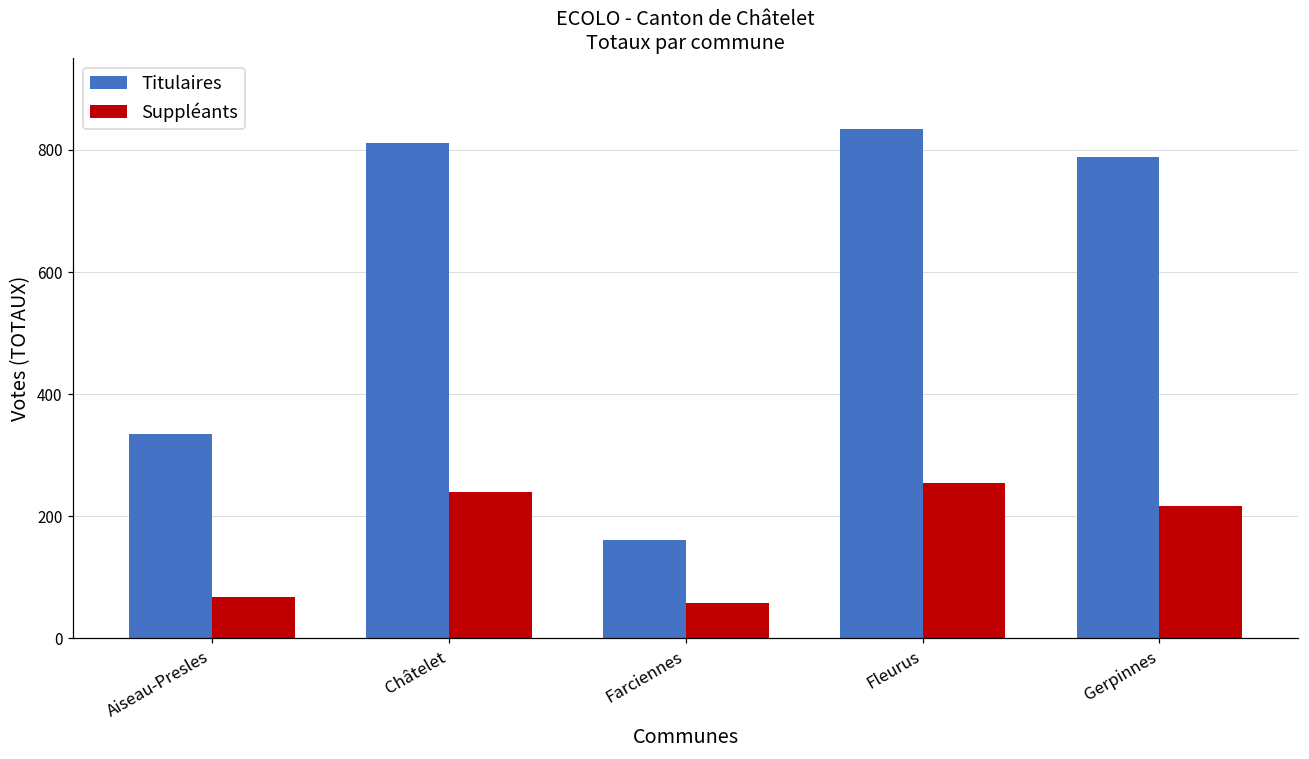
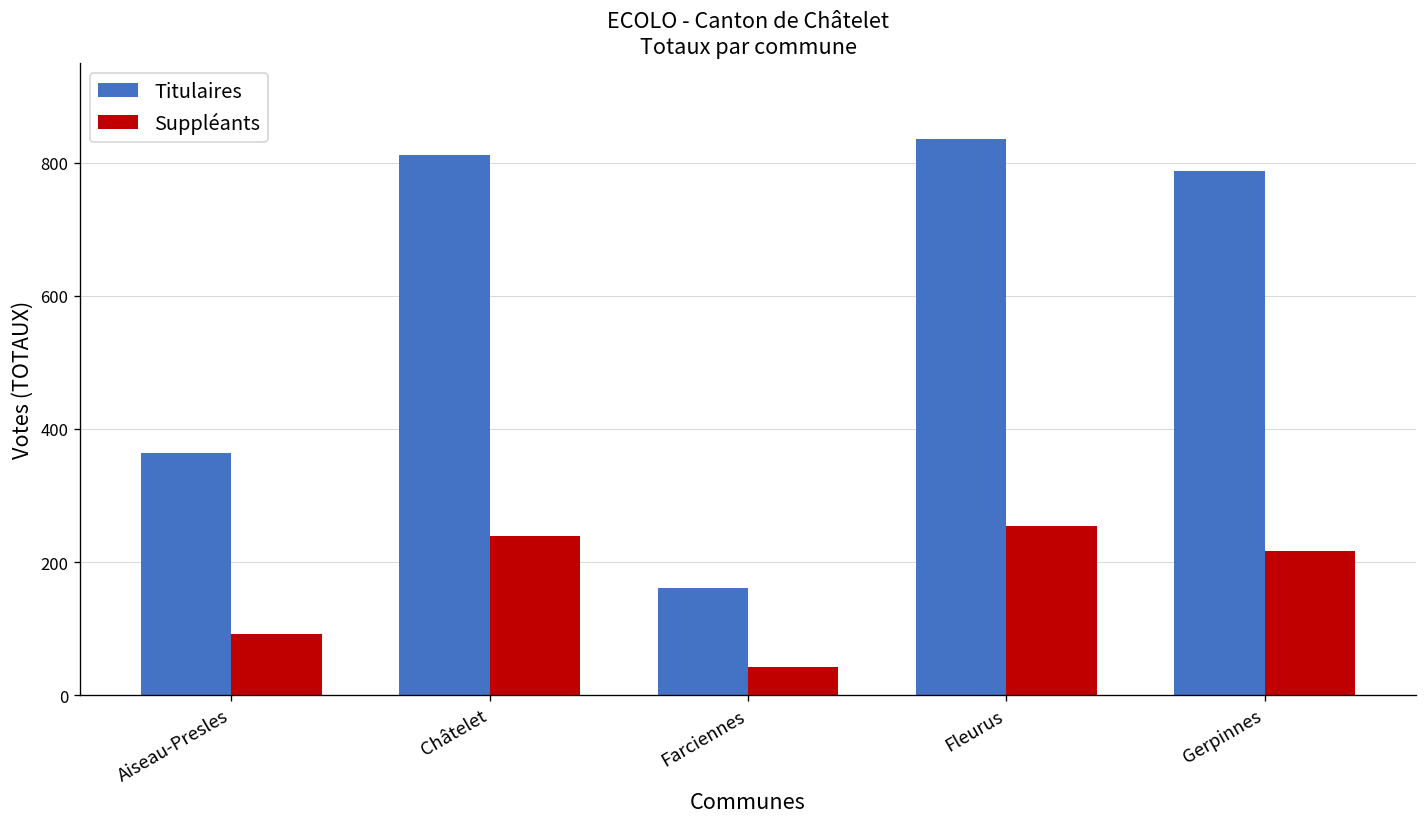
Titulaires, Aiseau-Presles: 330 -> 360
Suppléants, Aiseau-Presles: 70 -> 90
Suppléants, Farciennes: 60 -> 40
